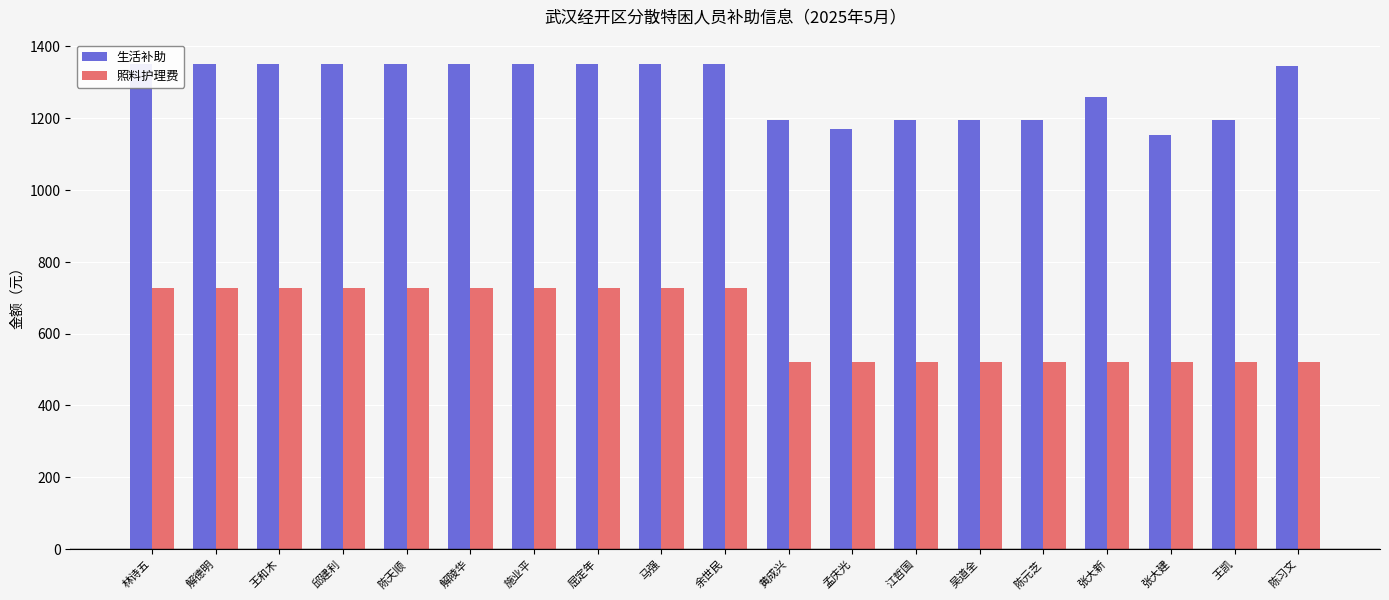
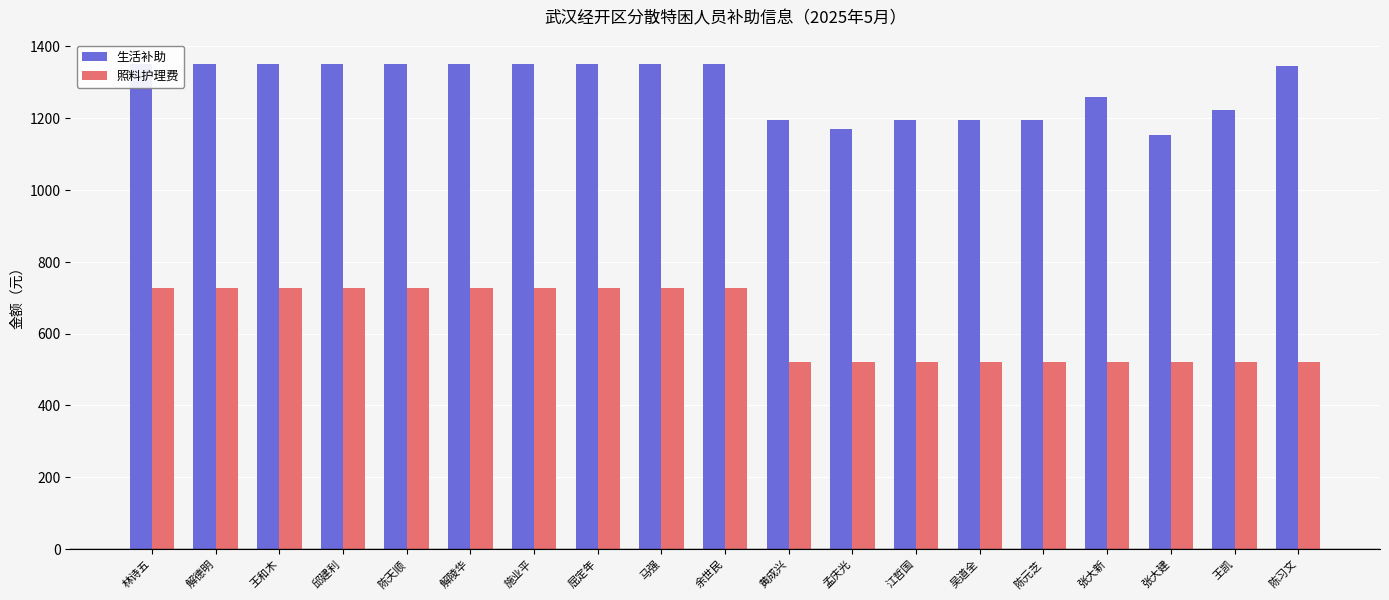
生活补助, 王凯: 1200 -> 1220
